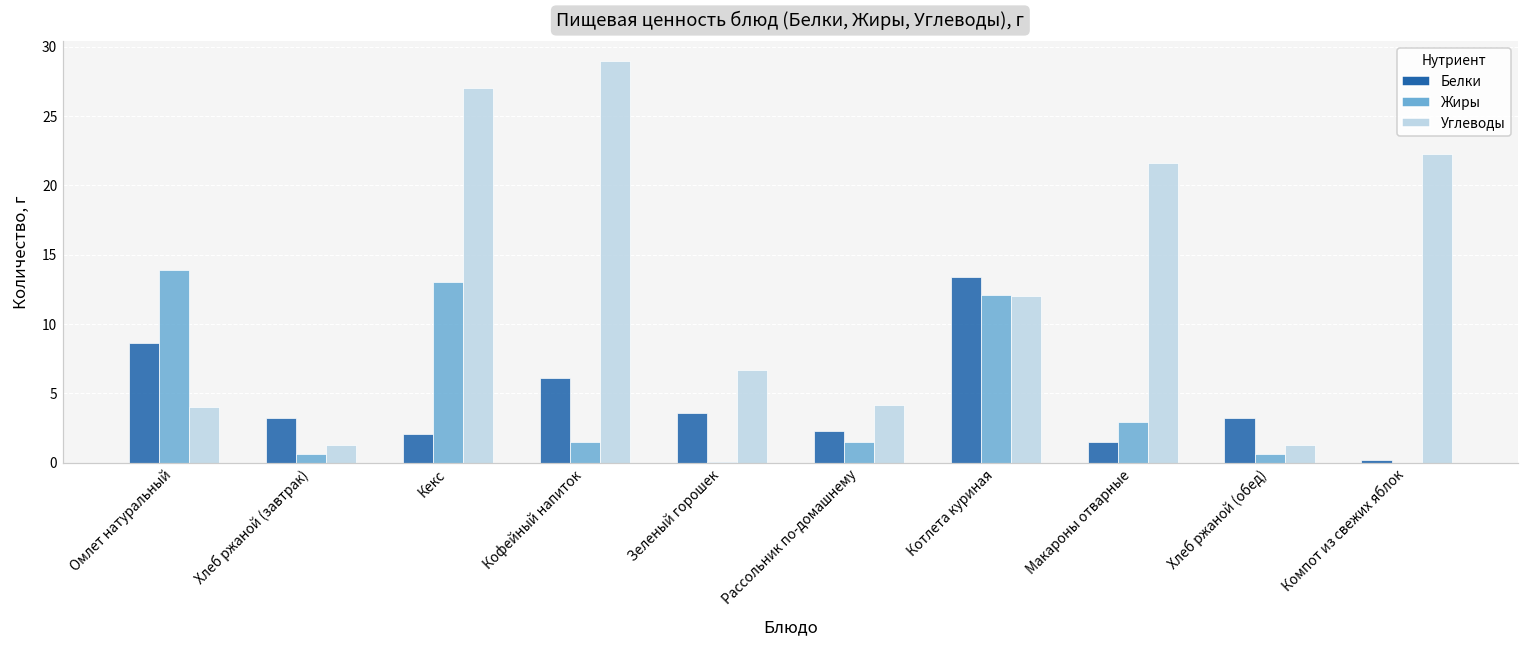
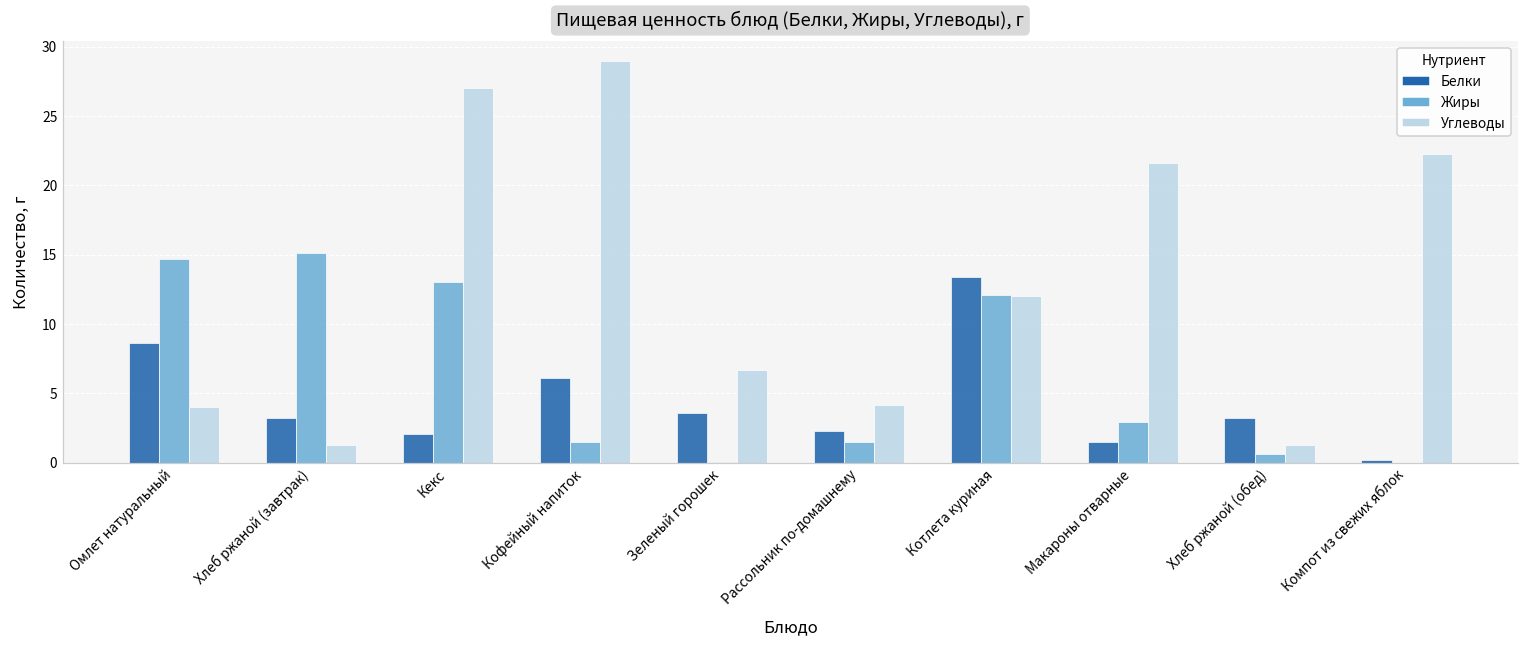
Жиры, Омлет натуральный: 13.9 -> 14.7
Жиры, Хлеб ржаной (завтрак): 0.6 -> 15.1
